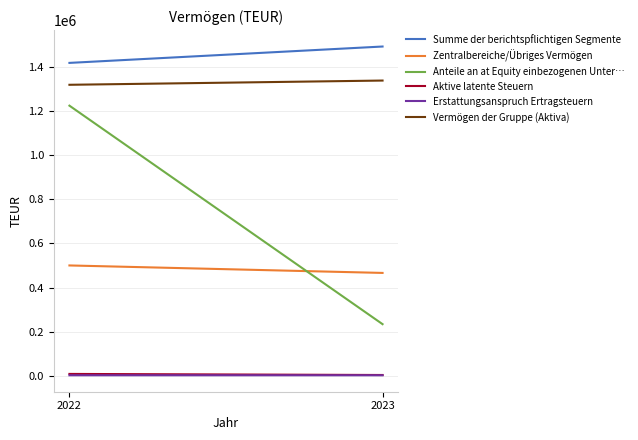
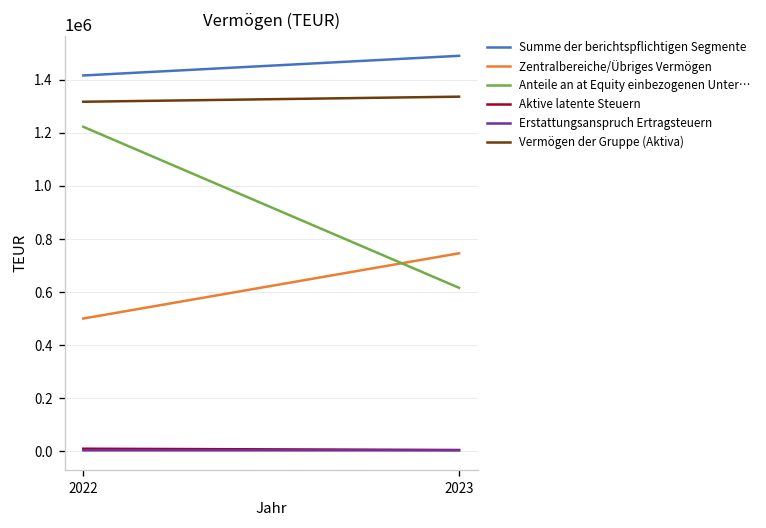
Zentralbereiche/Übriges Vermögen, 2023: 470000 -> 750000
Anteile an at Equity einbezogenen Unter…, 2023: 230000 -> 620000
